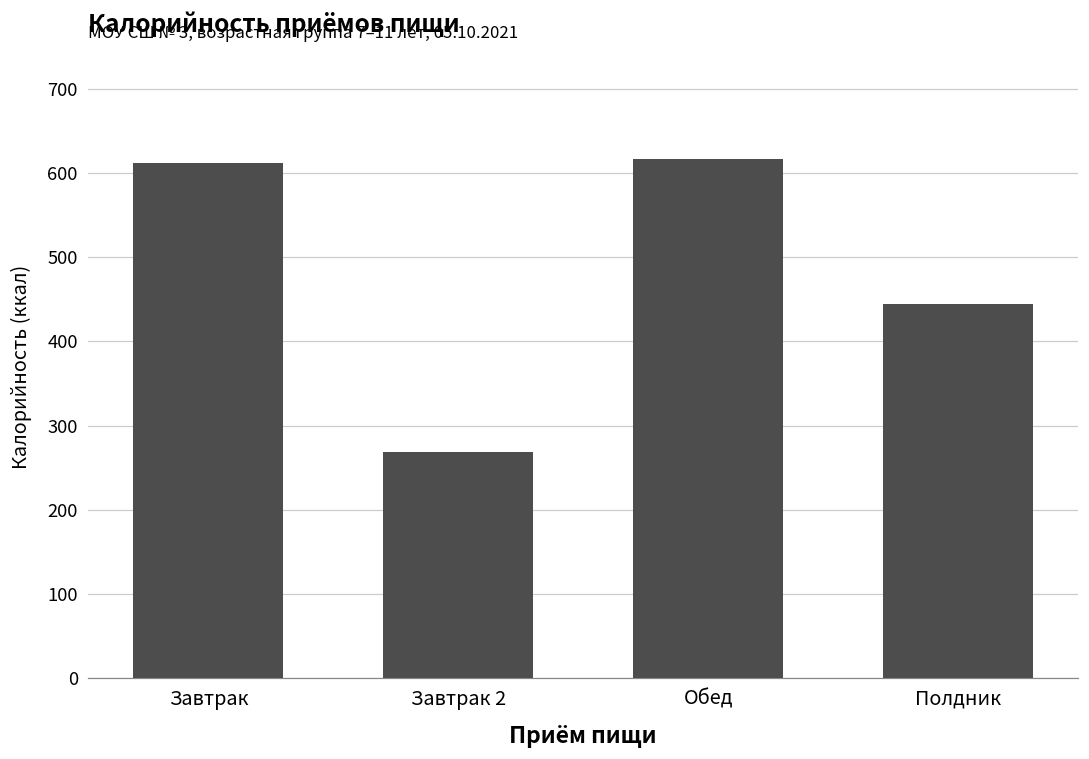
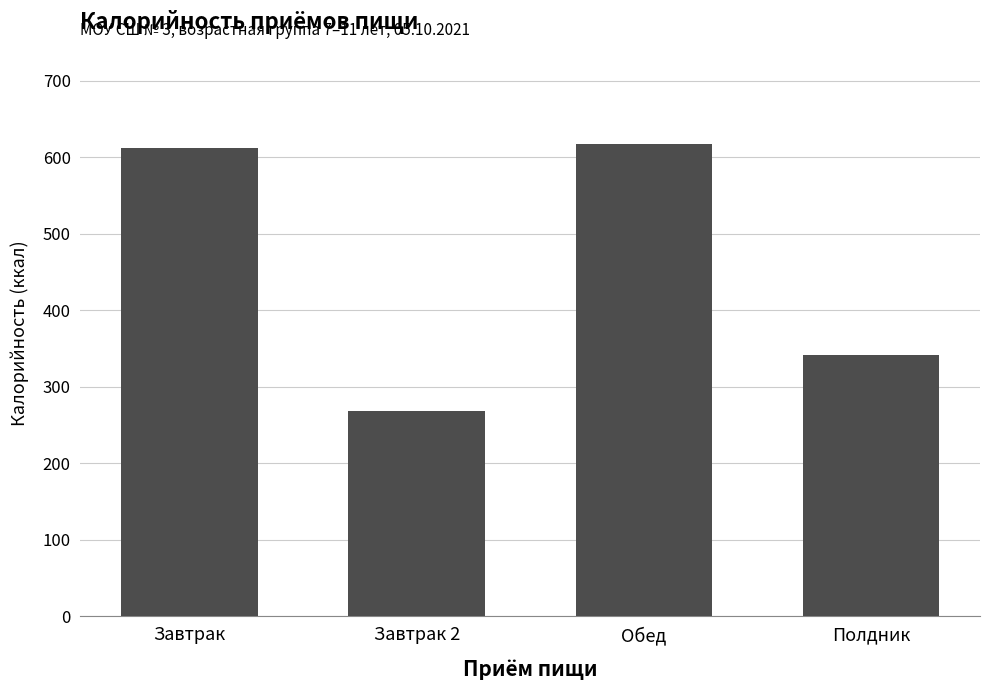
Полдник: 440 -> 340
